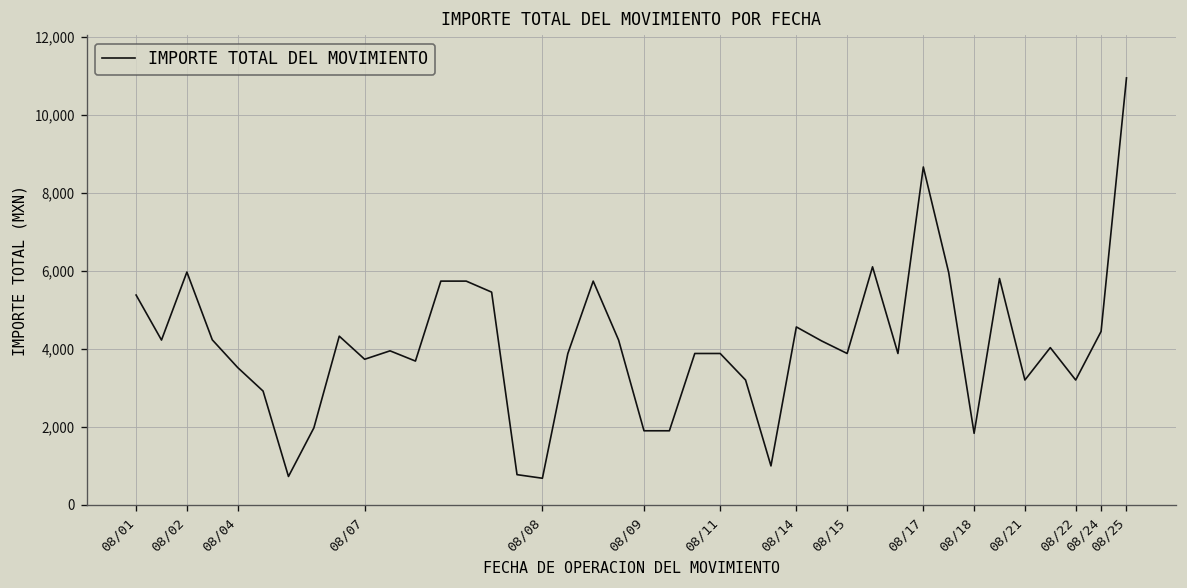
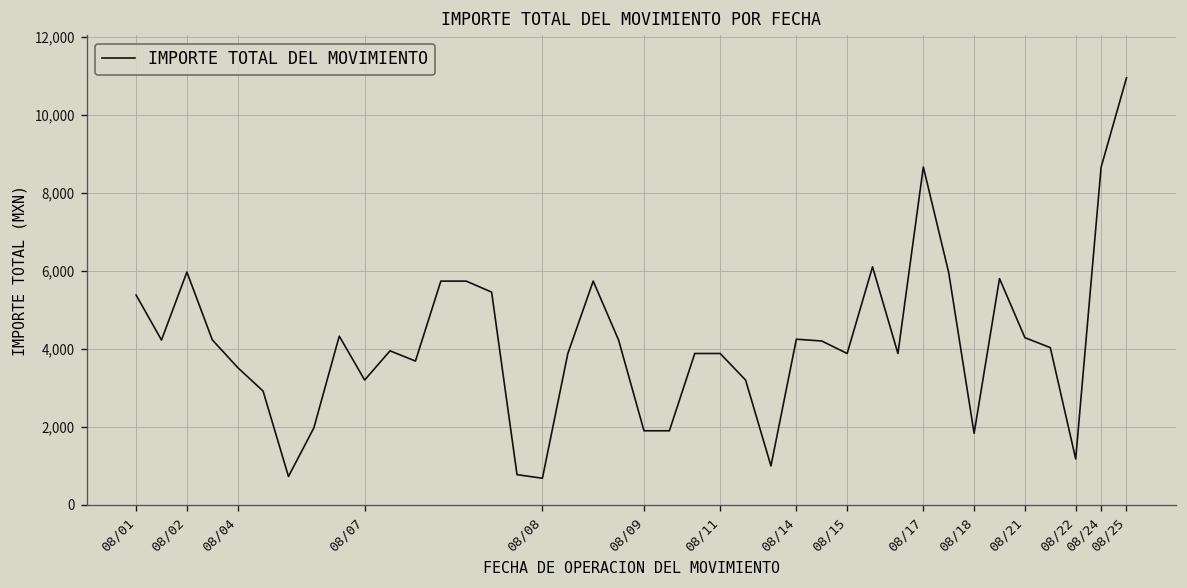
08/07: 3,700 -> 3,200
08/14: 4,600 -> 4,200
08/21: 3,200 -> 4,300
08/22: 3,200 -> 1,200
08/24: 4,400 -> 8,700
